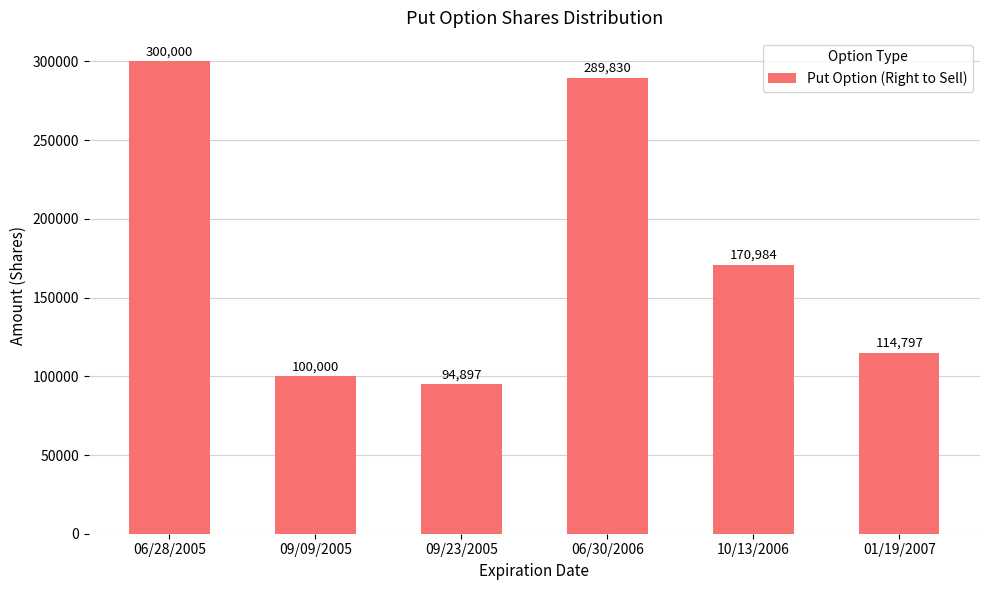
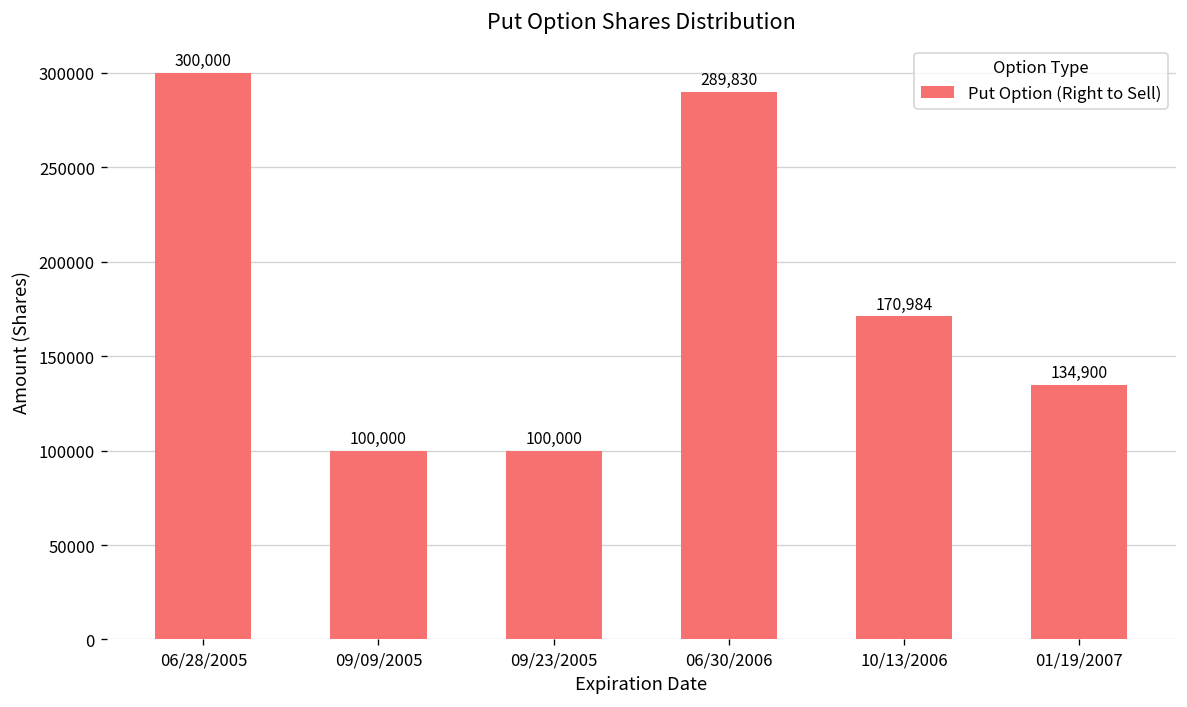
09/23/2005: 94,897 -> 100,000
01/19/2007: 114,797 -> 134,900
